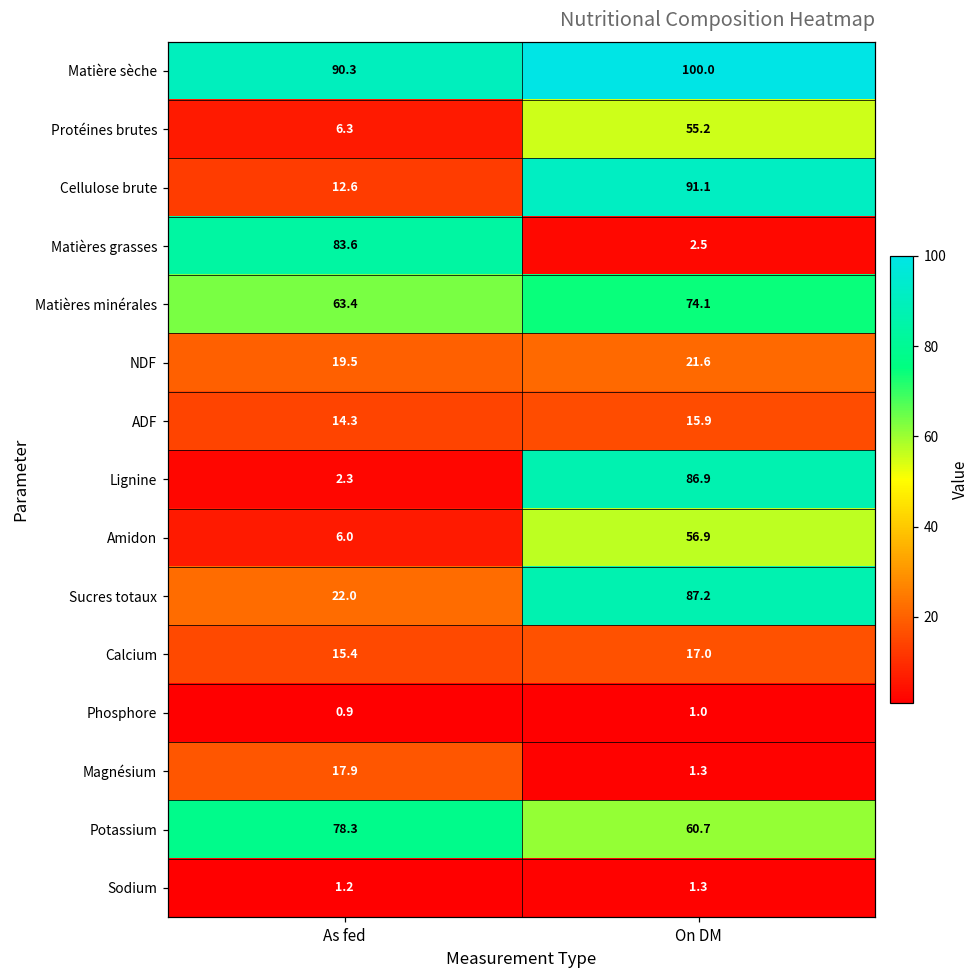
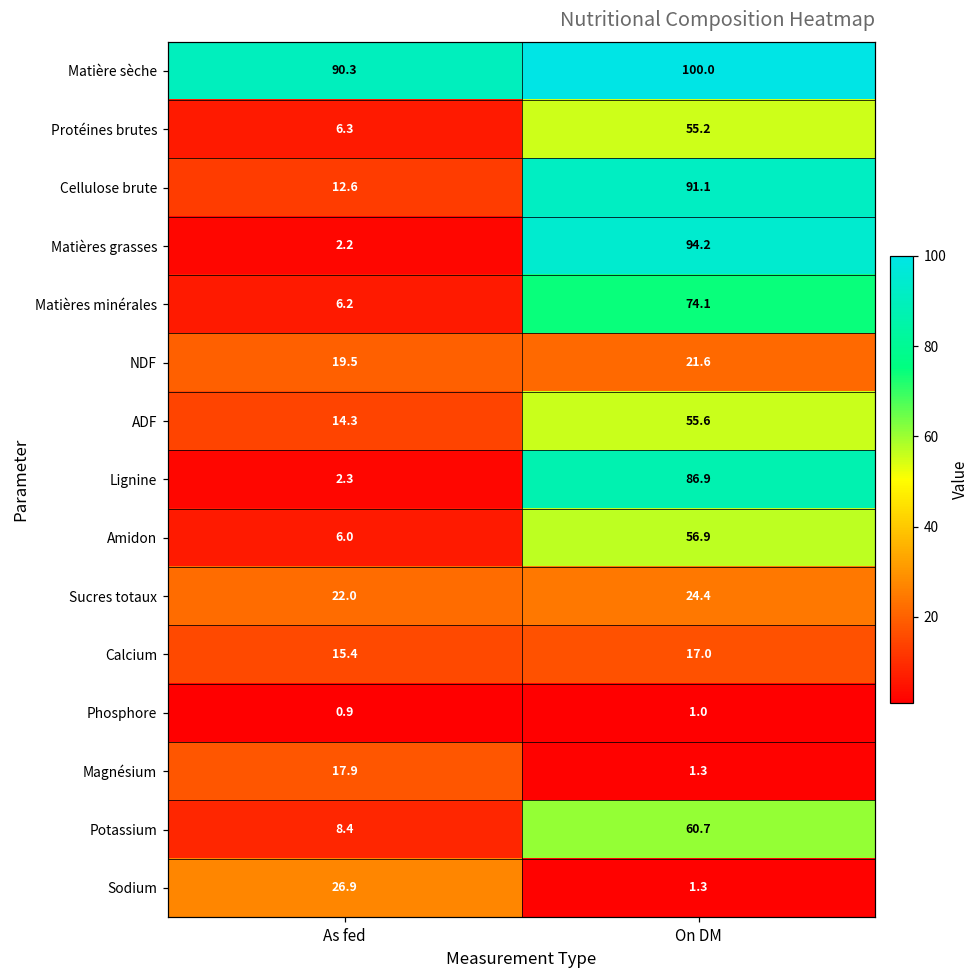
Matières grasses, As fed: 83.6 -> 2.2
Matières grasses, On DM: 2.5 -> 94.2
Matières minérales, As fed: 63.4 -> 6.2
ADF, On DM: 15.9 -> 55.6
Sucres totaux, On DM: 87.2 -> 24.4
Potassium, As fed: 78.3 -> 8.4
Sodium, As fed: 1.2 -> 26.9
